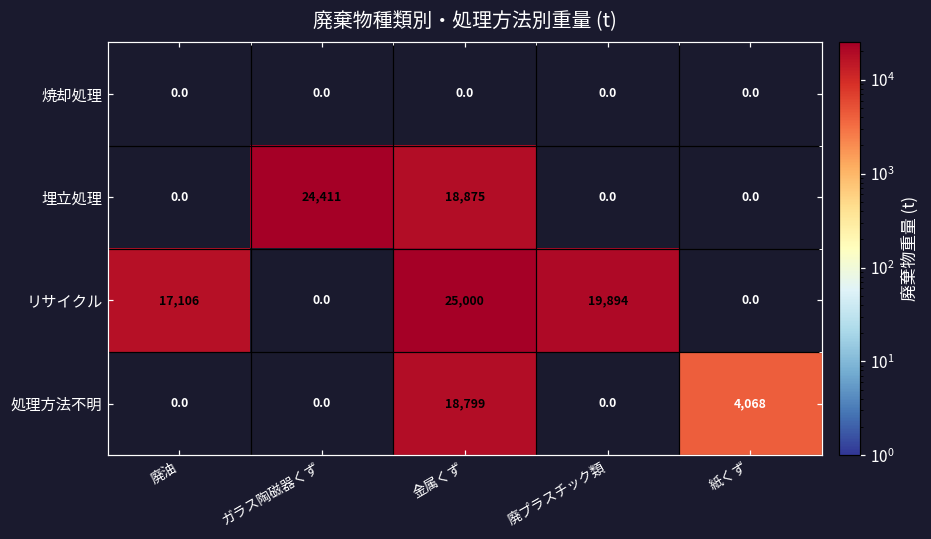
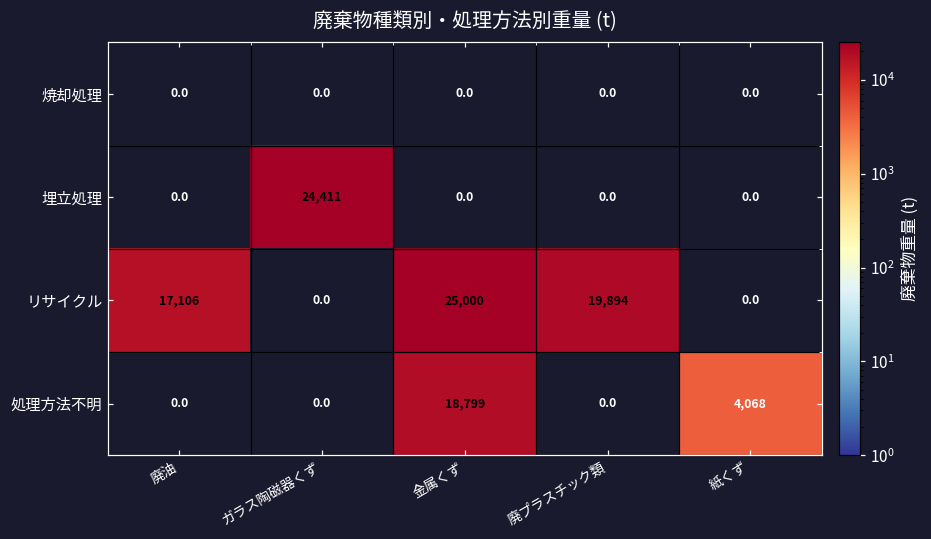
埋立処理, 金属くず: 18,875 -> 0.0
